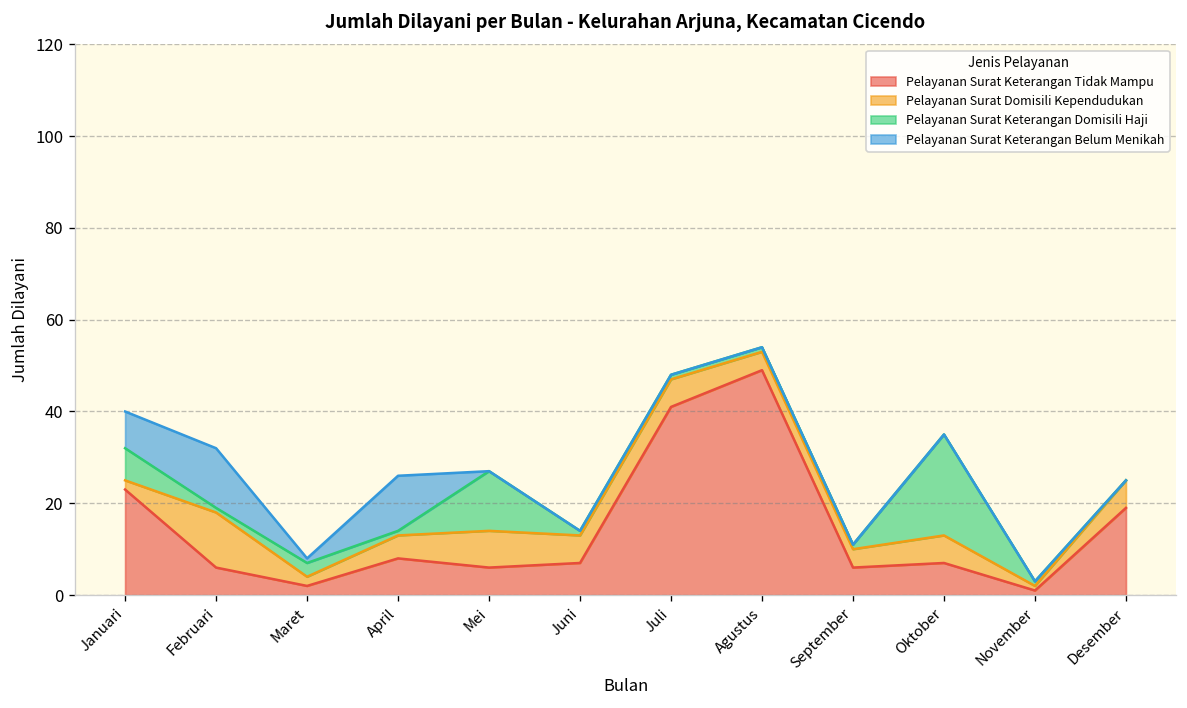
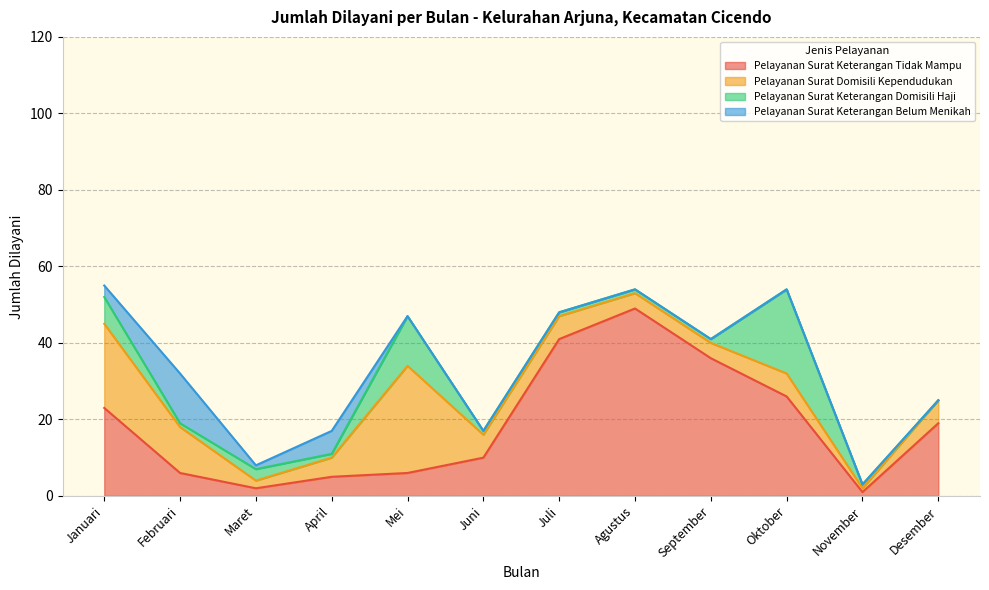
Pelayanan Surat Domisili Kependudukan, Januari: 2 -> 22
Pelayanan Surat Keterangan Belum Menikah, Januari: 8 -> 3
Pelayanan Surat Keterangan Tidak Mampu, April: 8 -> 5
Pelayanan Surat Keterangan Belum Menikah, April: 12 -> 6
Pelayanan Surat Domisili Kependudukan, Mei: 8 -> 28
Pelayanan Surat Keterangan Tidak Mampu, Juni: 7 -> 10
Pelayanan Surat Keterangan Tidak Mampu, September: 6 -> 36
Pelayanan Surat Keterangan Tidak Mampu, Oktober: 7 -> 26
